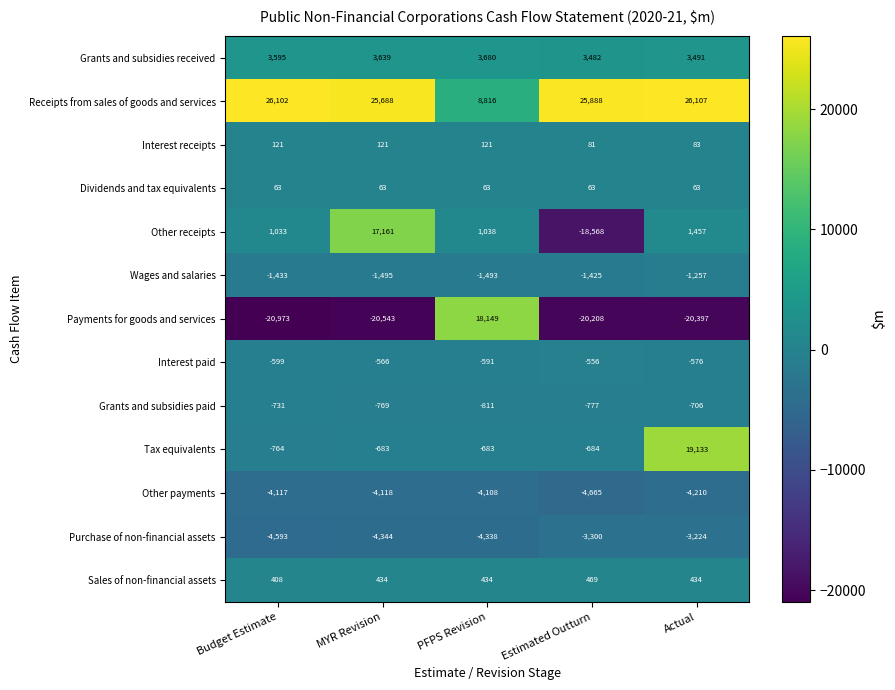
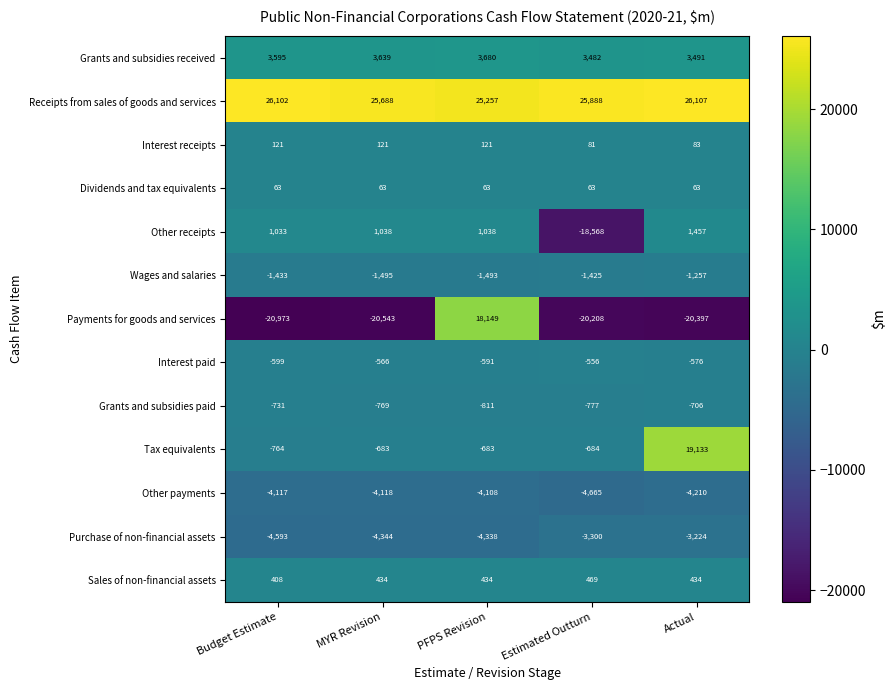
Receipts from sales of goods and services, PFPS Revision: 8,816 -> 25,257
Other receipts, MYR Revision: 17,161 -> 1,038
